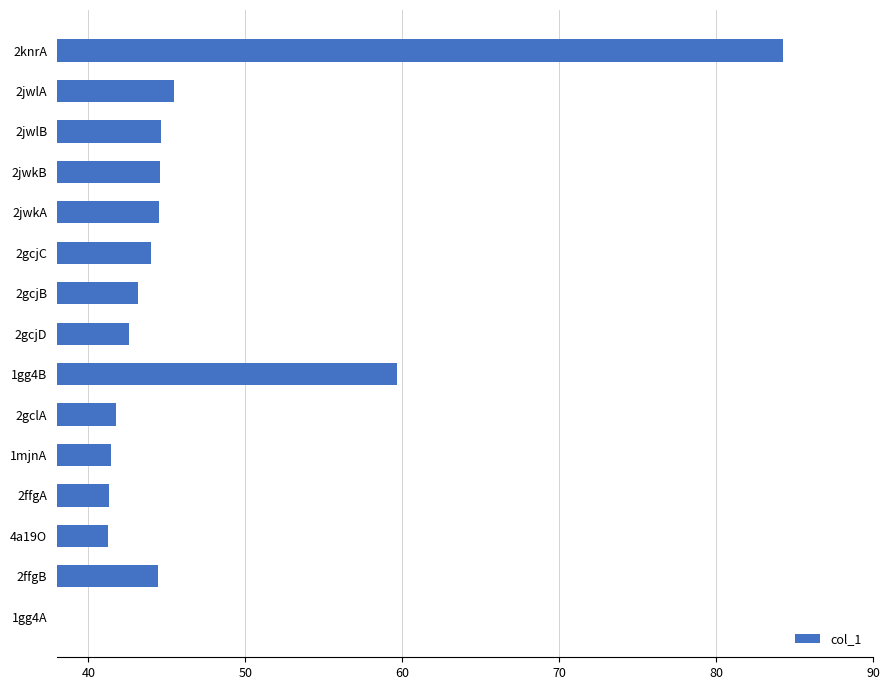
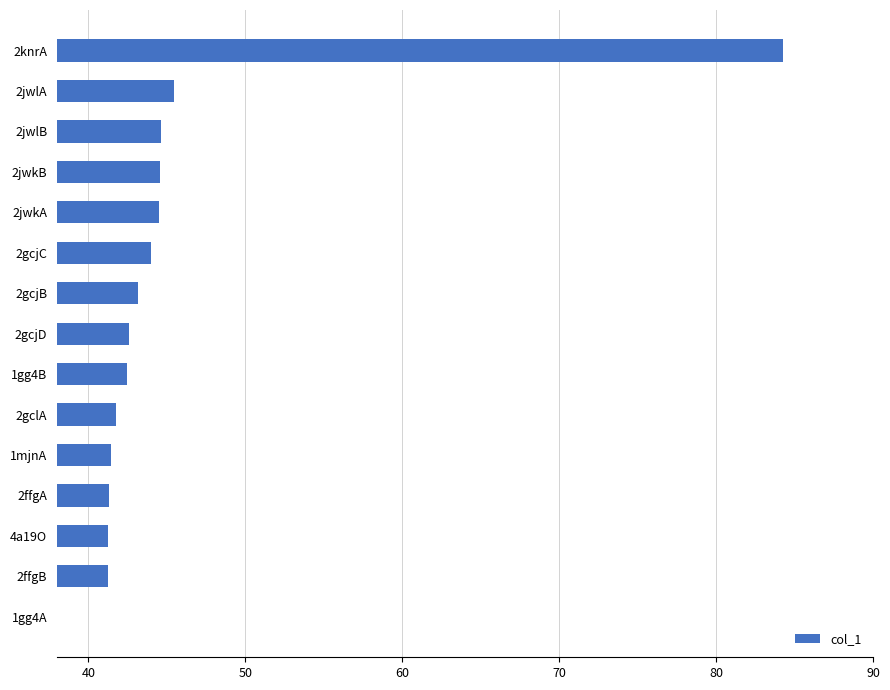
1gg4B: 59.6 -> 42.5
2ffgB: 44.4 -> 41.2
